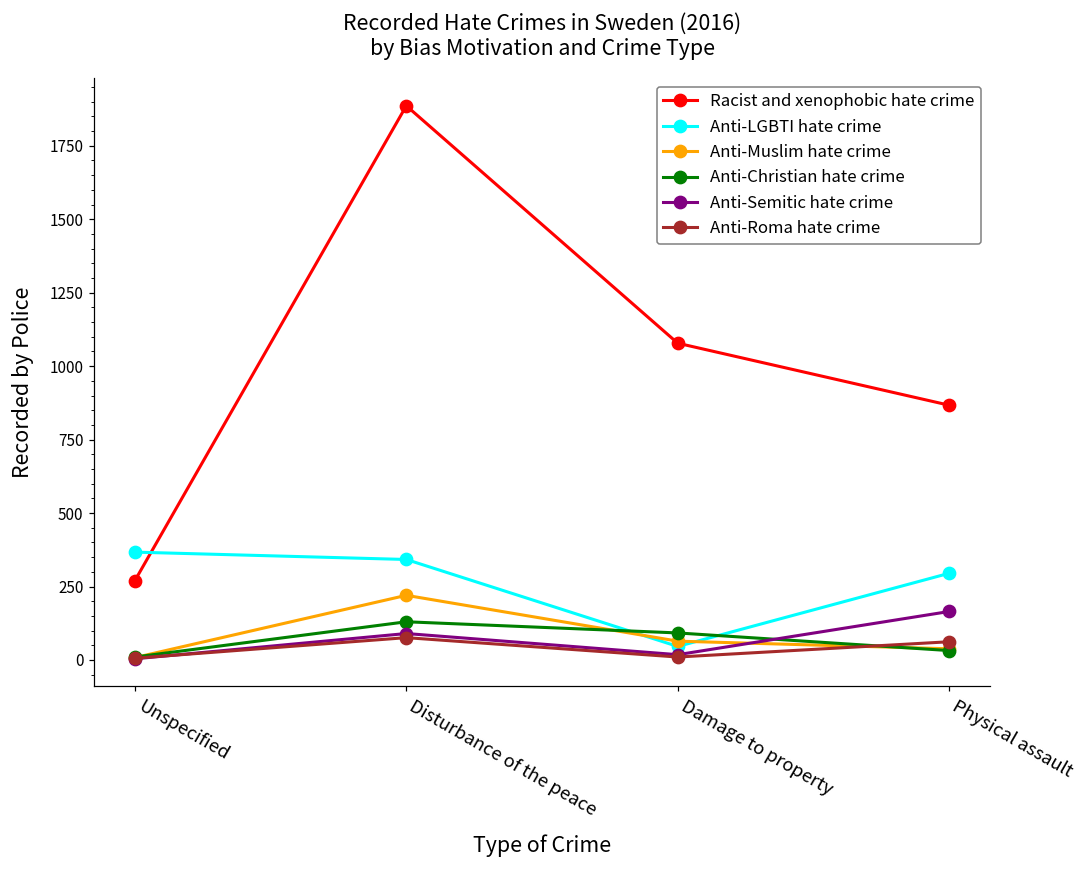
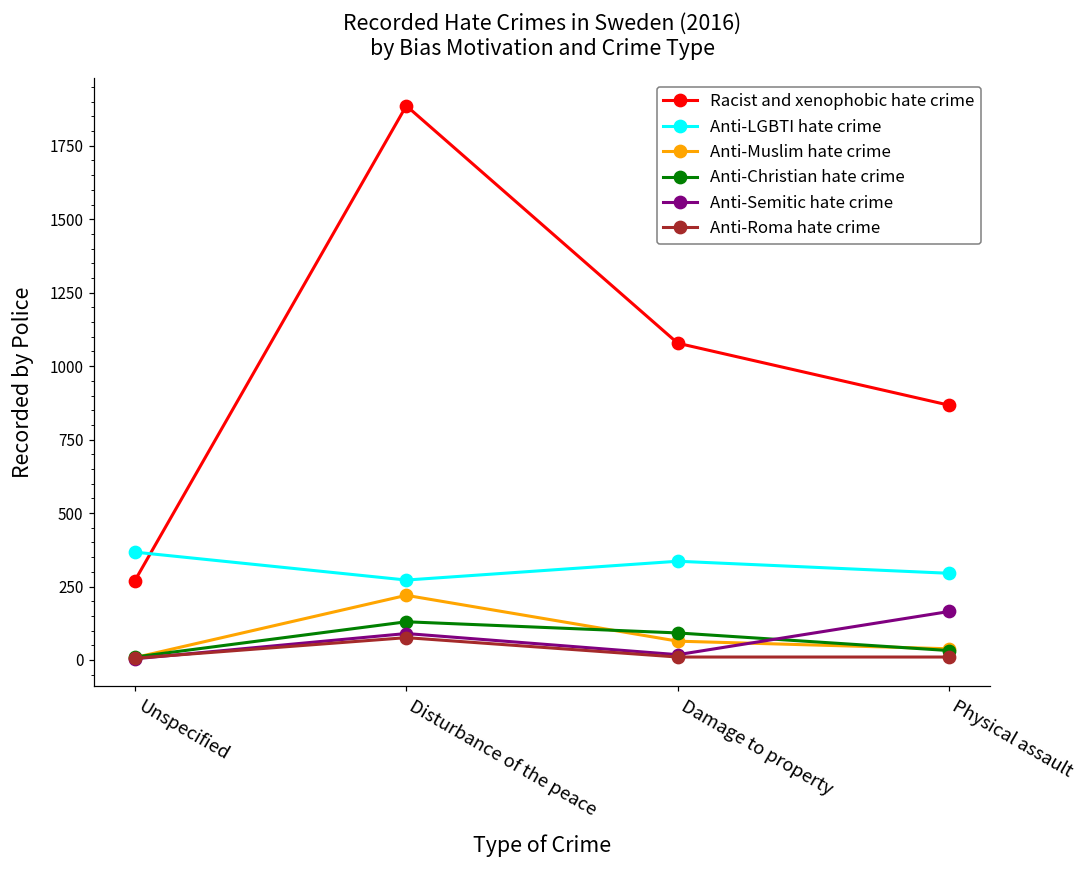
Anti-LGBTI hate crime, Disturbance of the peace: 340 -> 270
Anti-LGBTI hate crime, Damage to property: 50 -> 340
Anti-Roma hate crime, Physical assault: 60 -> 10
